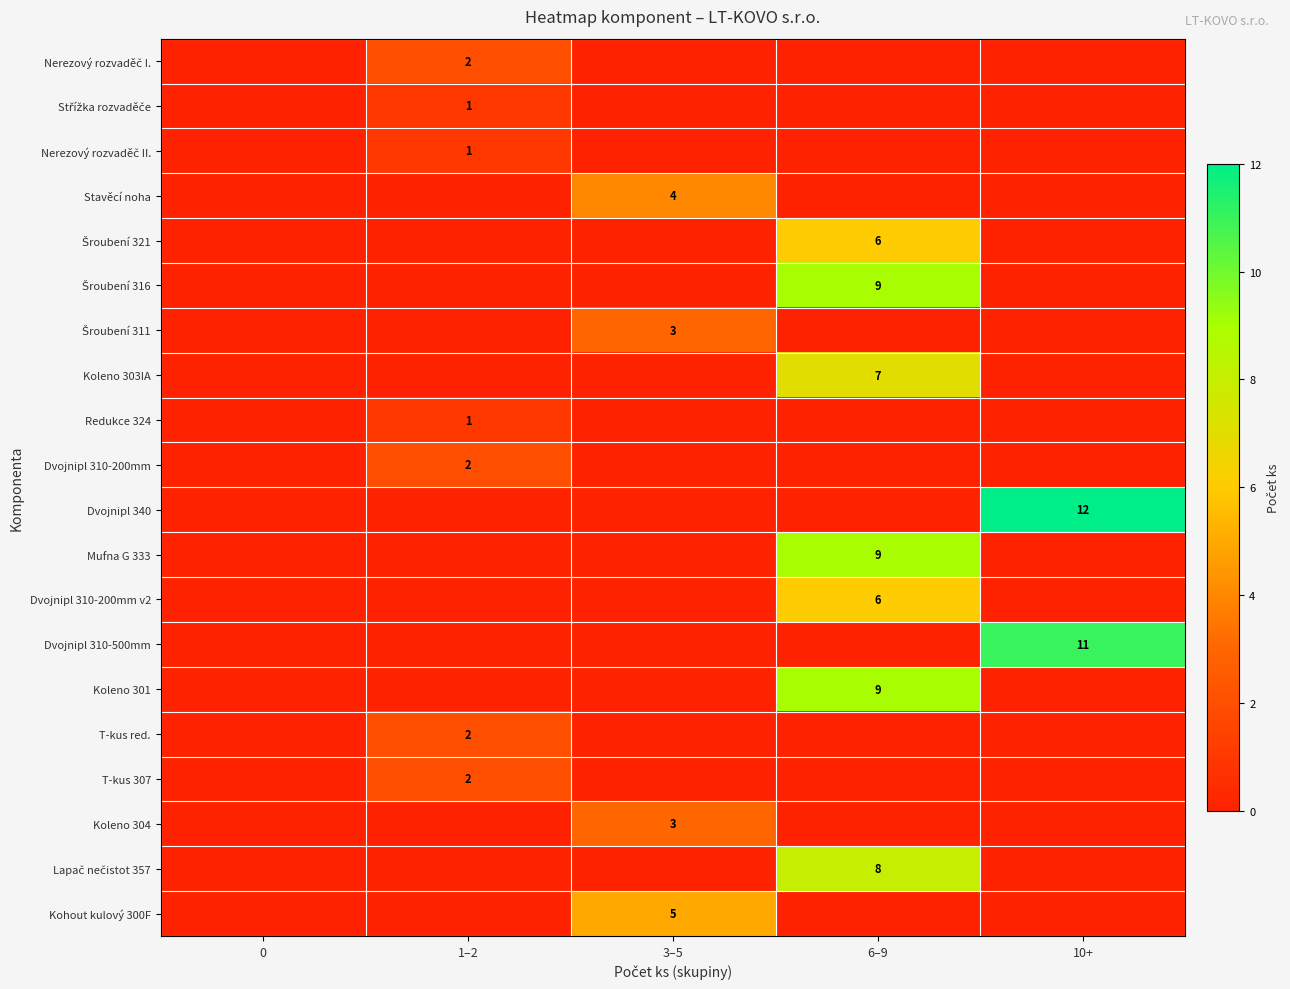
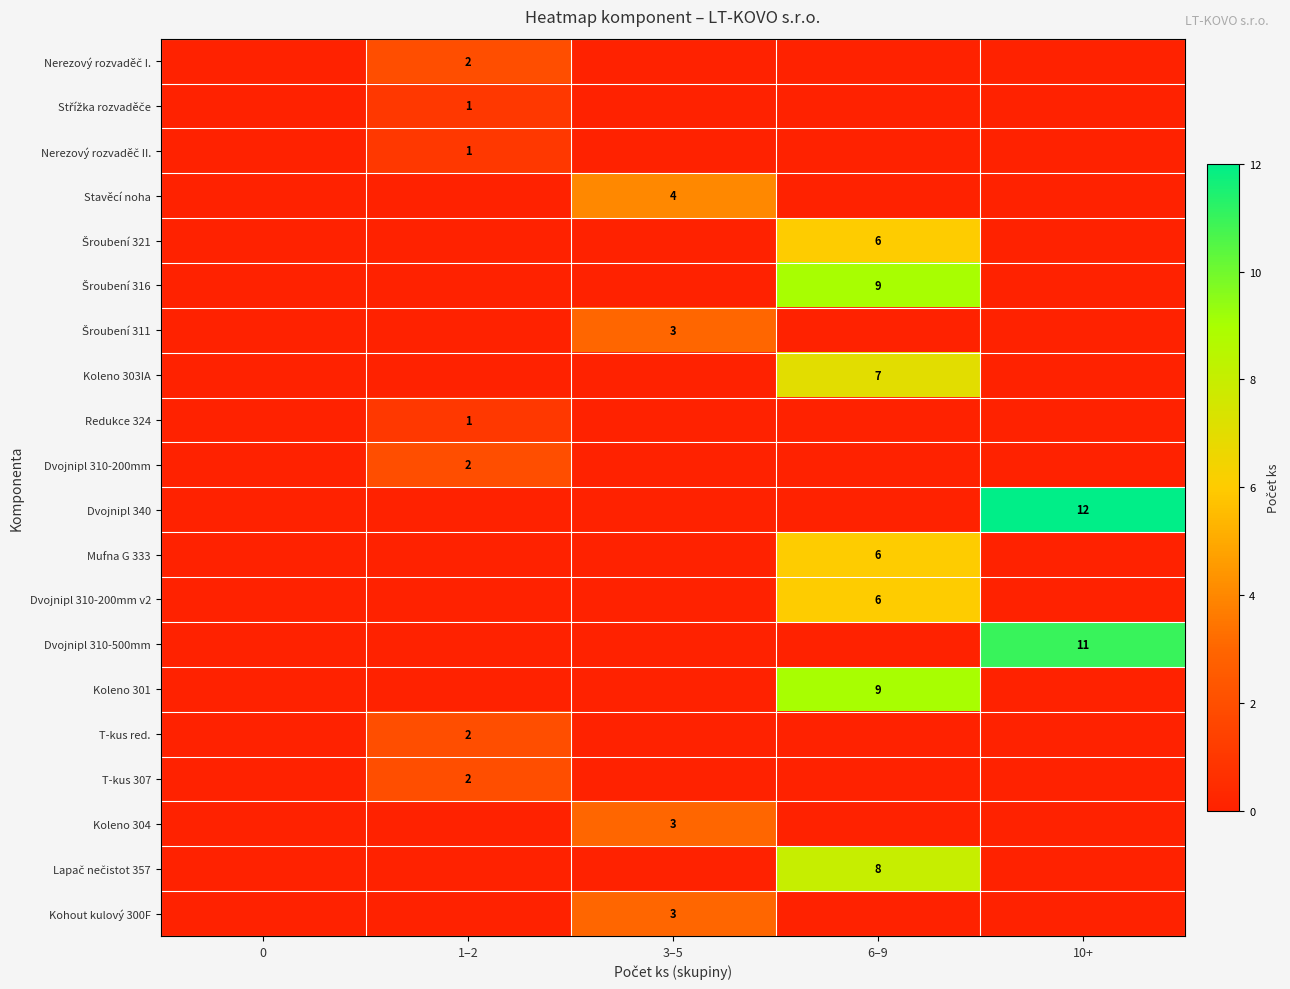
Mufna G 333, 6–9: 9 -> 6
Kohout kulový 300F, 3–5: 5 -> 3
